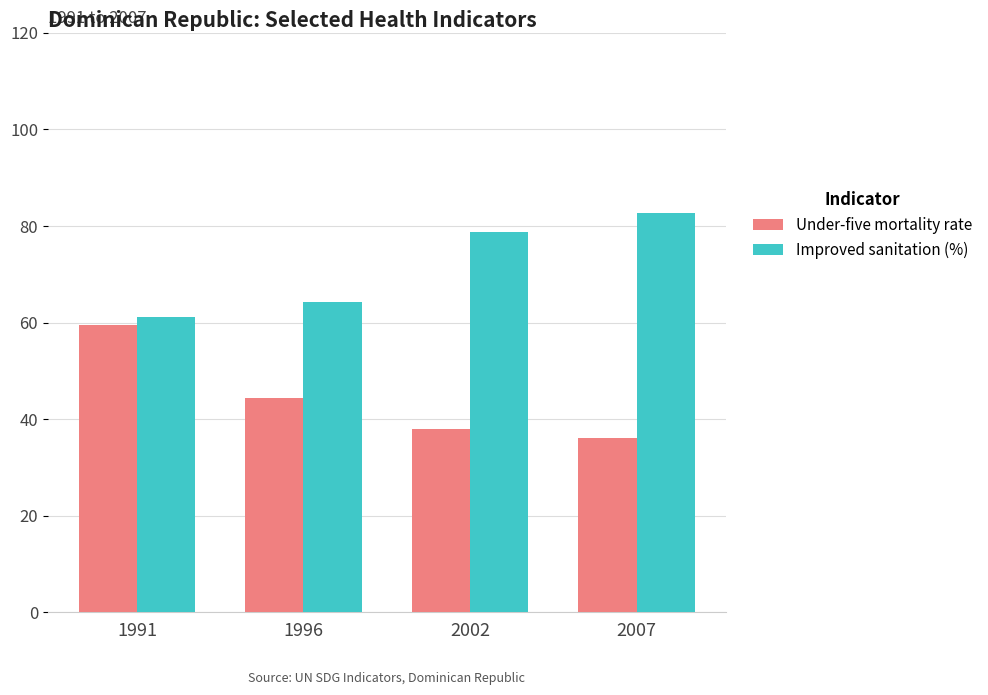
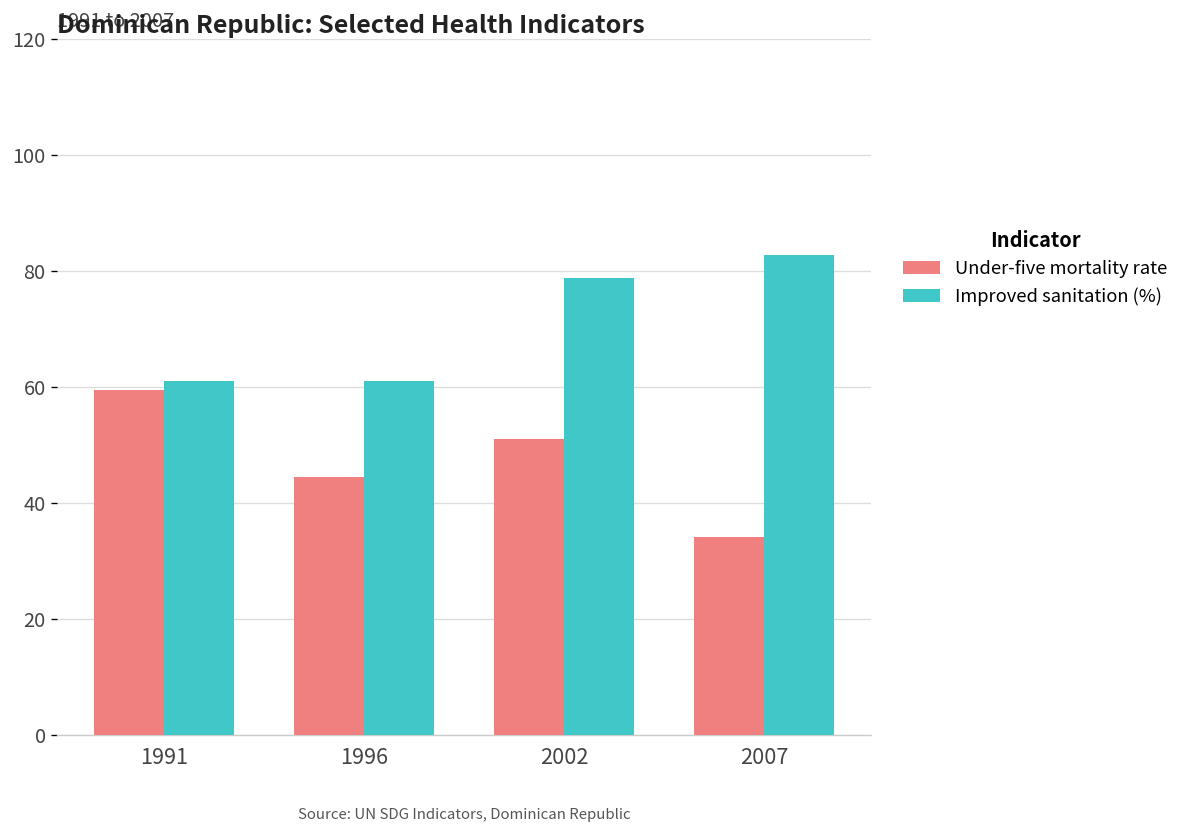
Improved sanitation (%), 1996: 64 -> 61
Under-five mortality rate, 2002: 38 -> 51
Under-five mortality rate, 2007: 36 -> 34
